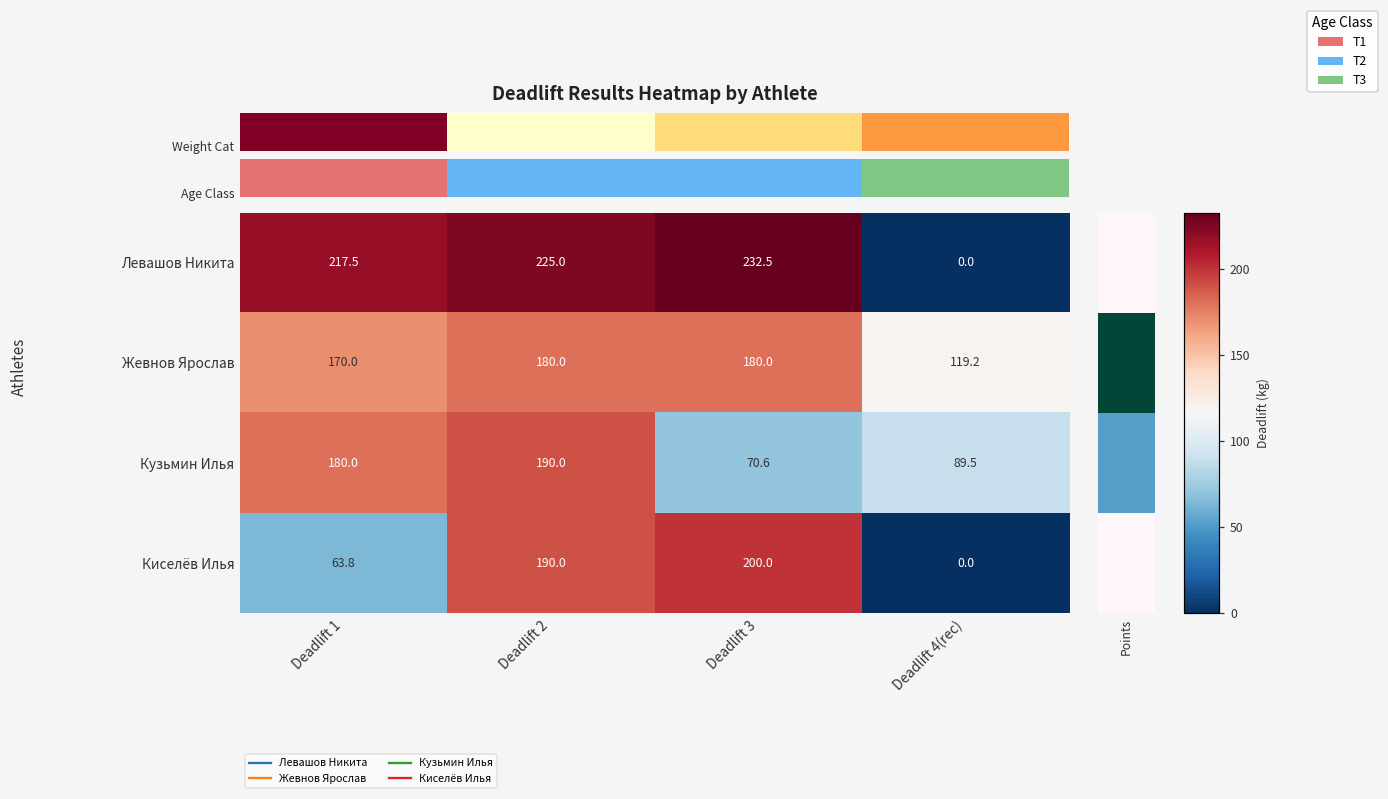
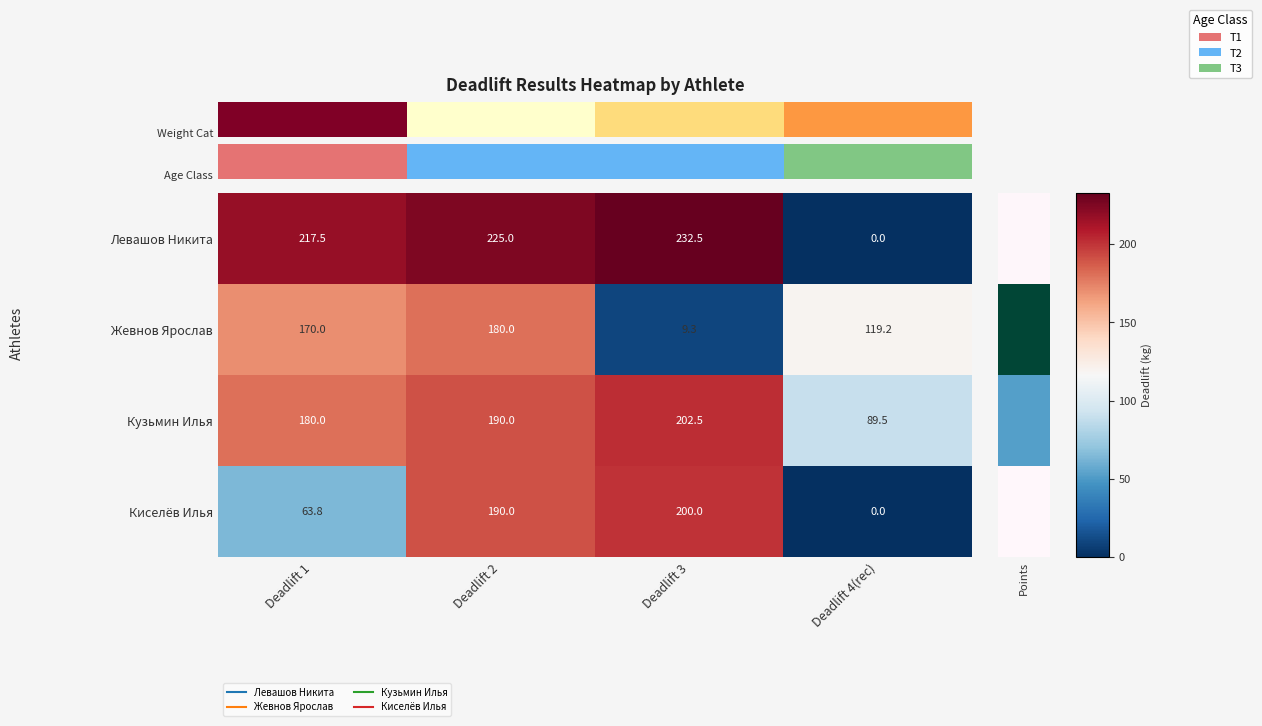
Жевнов Ярослав, Deadlift 3: 180.0 -> 9.3
Кузьмин Илья, Deadlift 3: 70.6 -> 202.5
